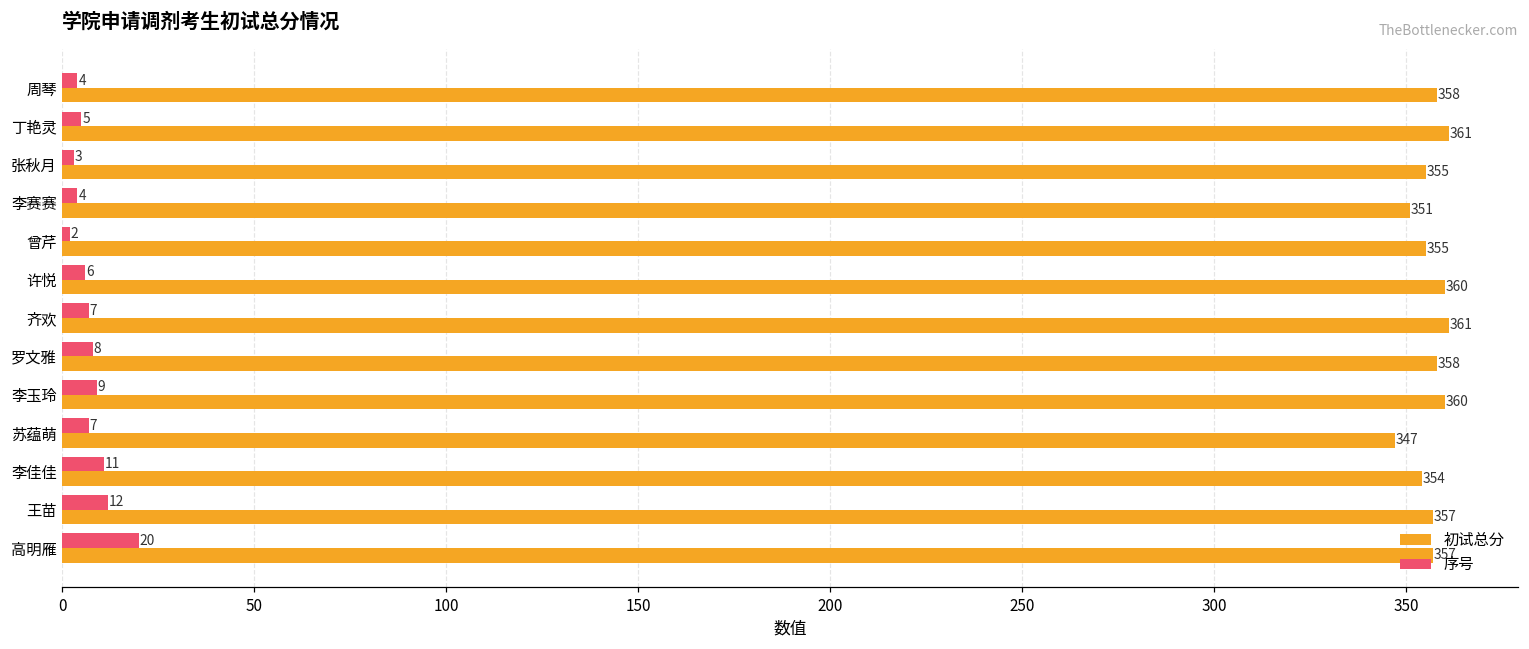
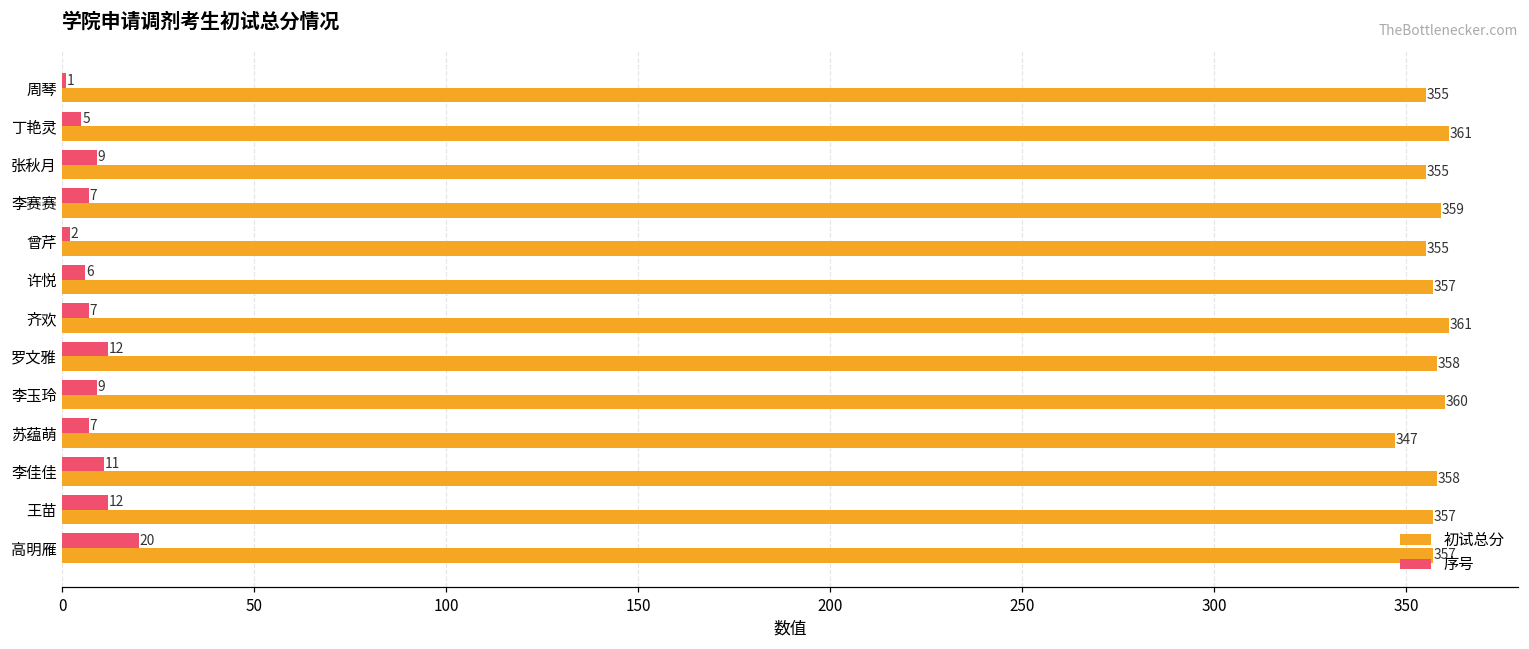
序号, 周琴: 4 -> 1
初试总分, 周琴: 358 -> 355
序号, 张秋月: 3 -> 9
序号, 李赛赛: 4 -> 7
初试总分, 李赛赛: 351 -> 359
初试总分, 许悦: 360 -> 357
序号, 罗文雅: 8 -> 12
初试总分, 李佳佳: 354 -> 358
